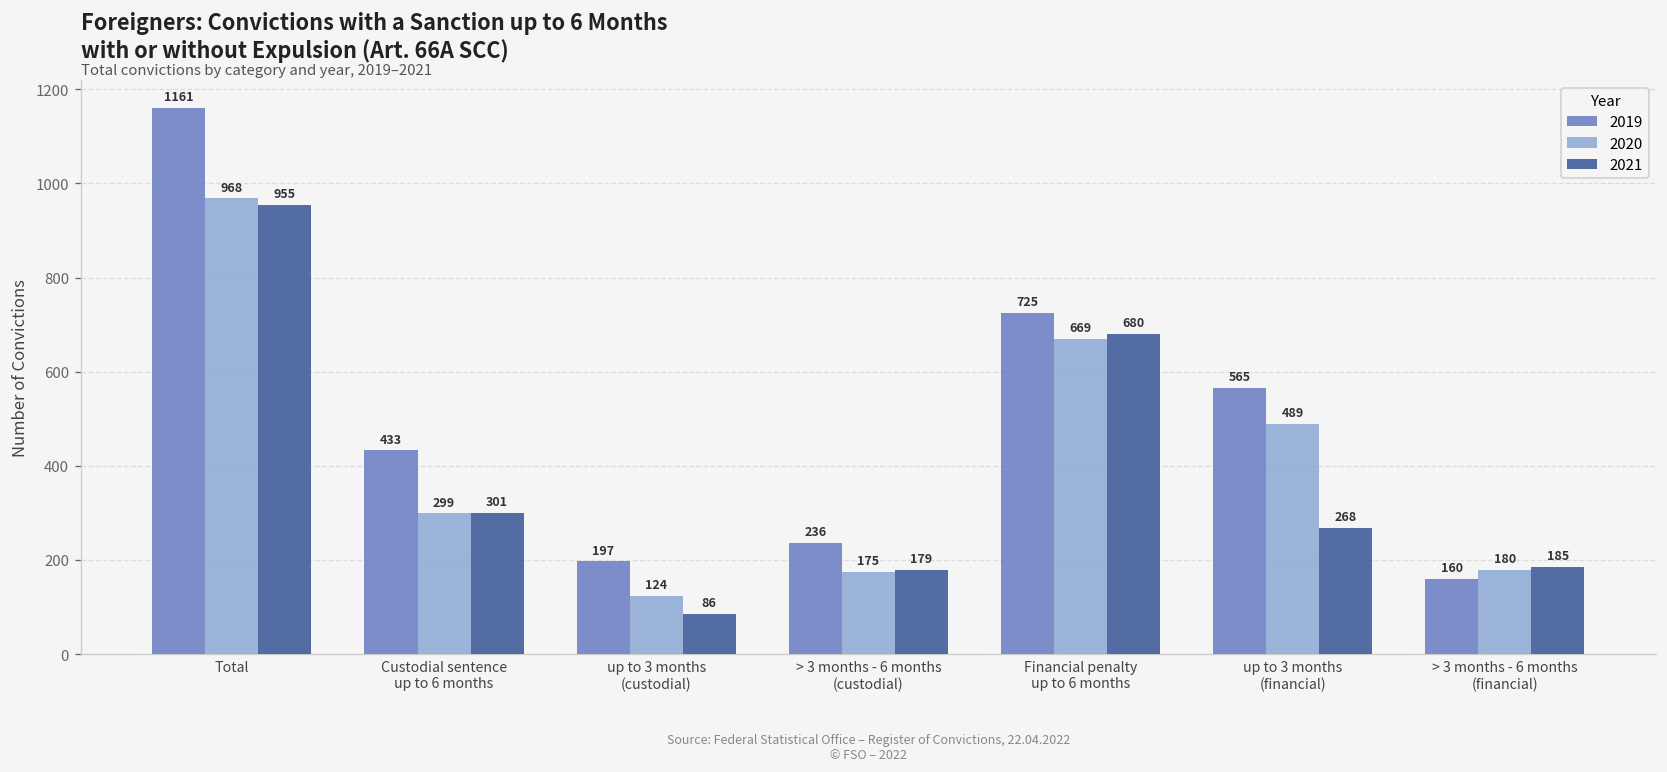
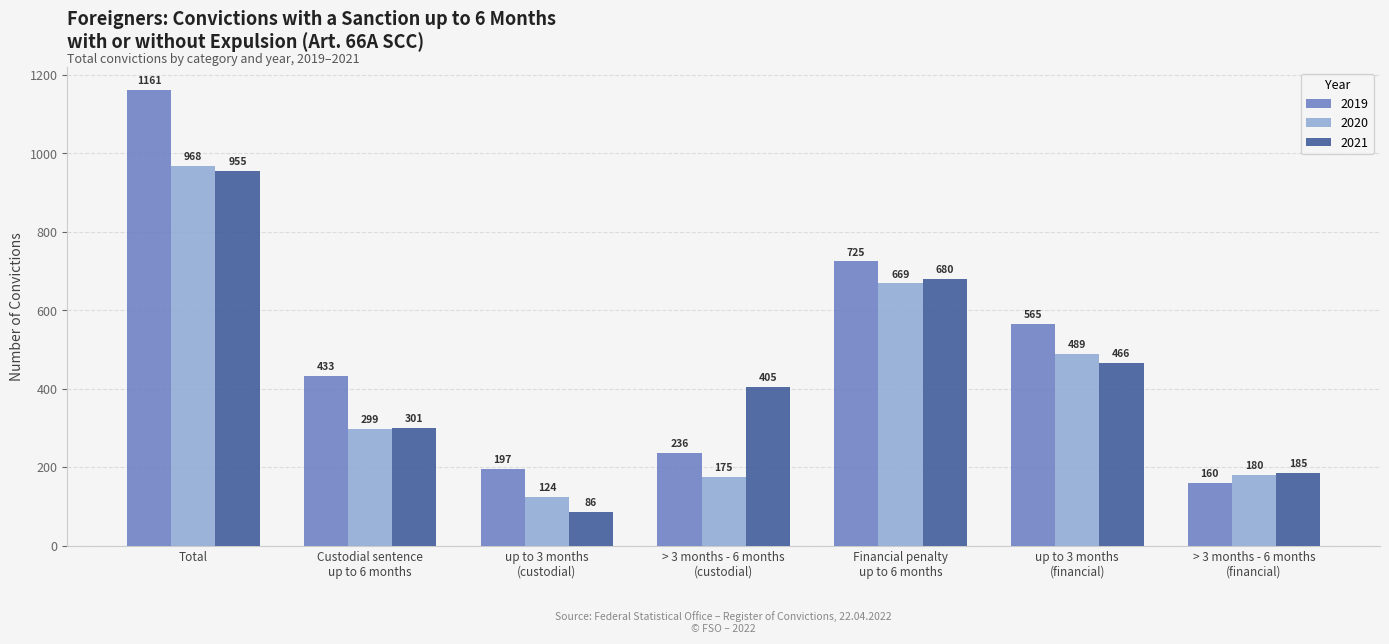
2021, > 3 months - 6 months (custodial): 179 -> 405
2021, up to 3 months (financial): 268 -> 466
